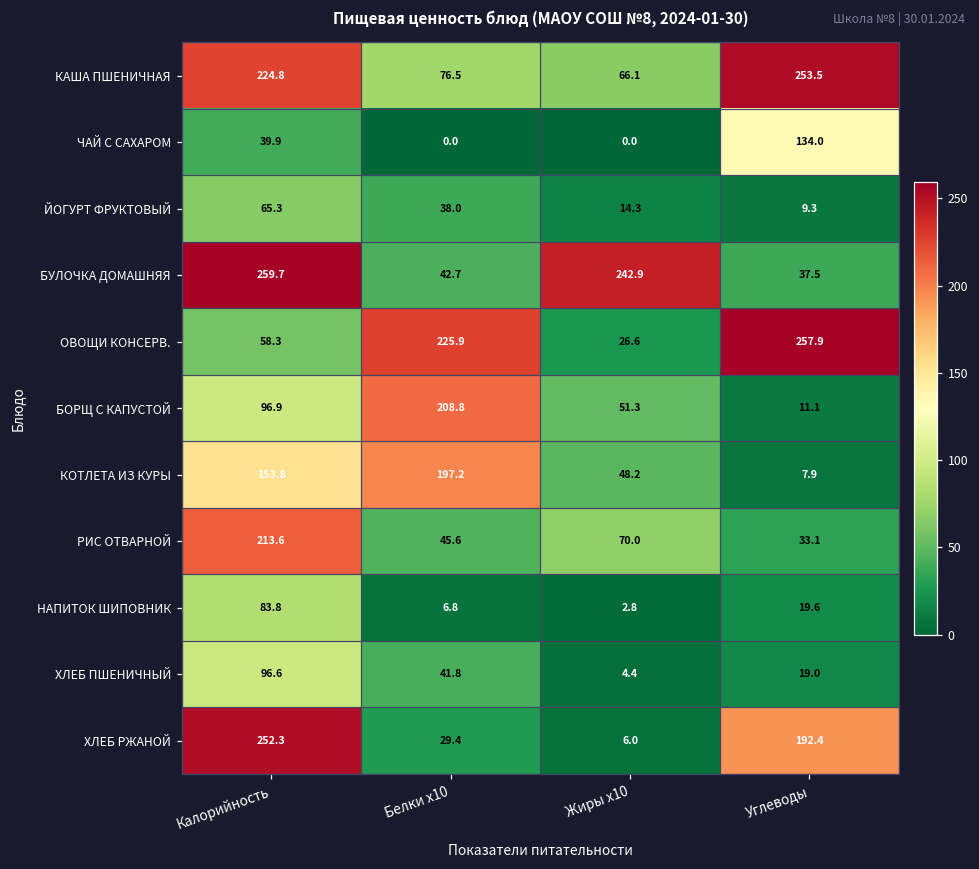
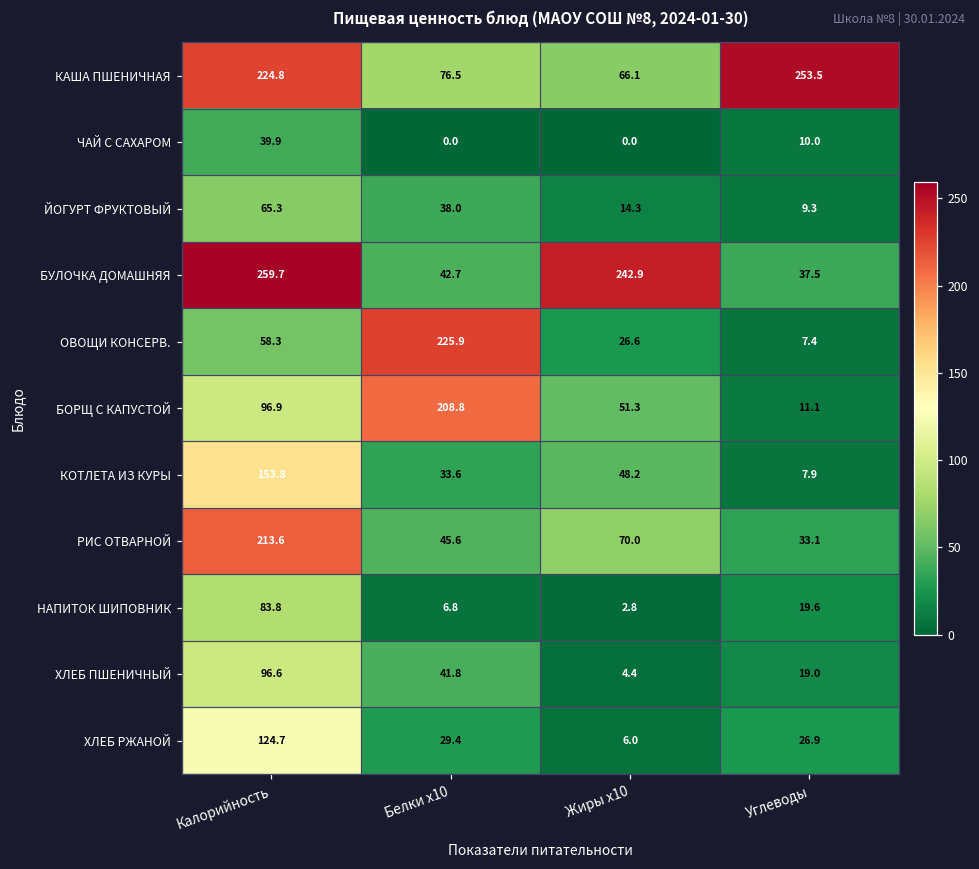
ЧАЙ С САХАРОМ, Углеводы: 134.0 -> 10.0
ОВОЩИ КОНСЕРВ., Углеводы: 257.9 -> 7.4
КОТЛЕТА ИЗ КУРЫ, Белки x10: 197.2 -> 33.6
ХЛЕБ РЖАНОЙ, Калорийность: 252.3 -> 124.7
ХЛЕБ РЖАНОЙ, Углеводы: 192.4 -> 26.9
